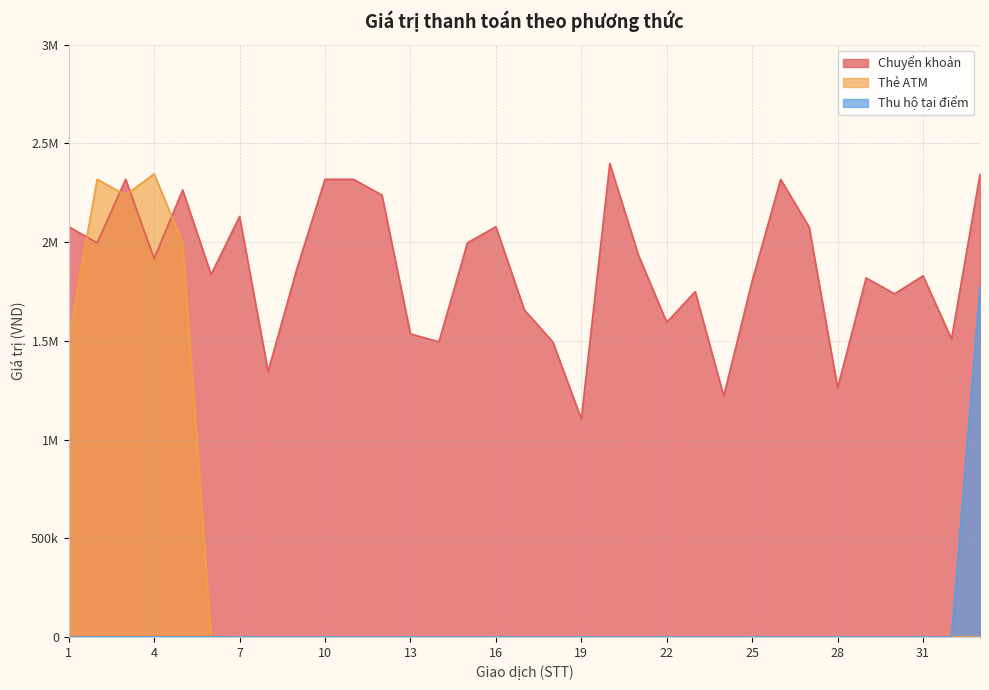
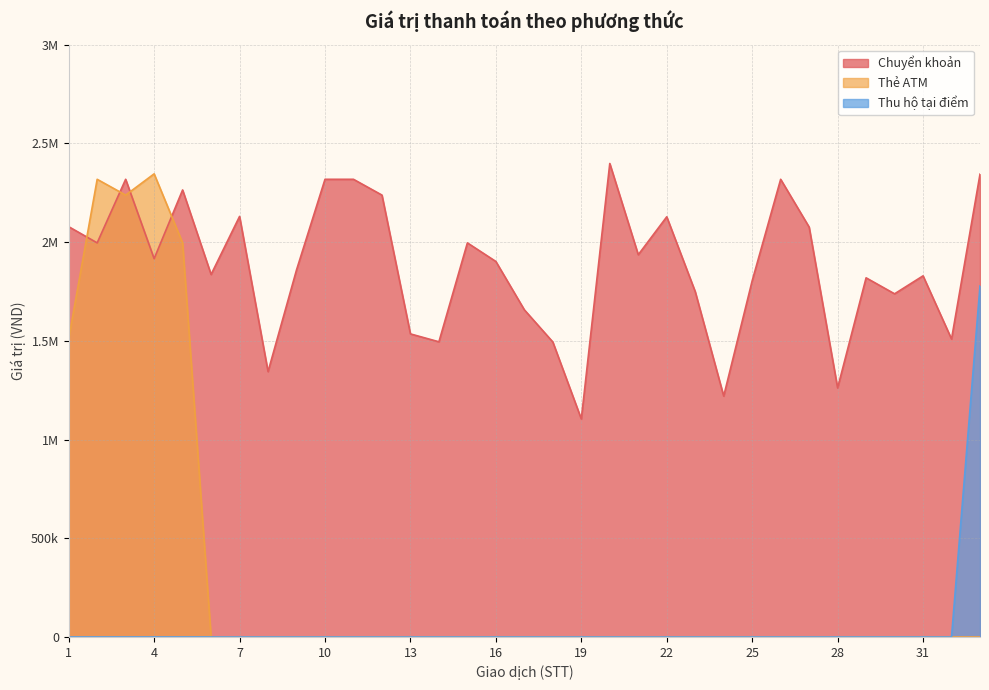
Chuyển khoản, 16: 2080000 -> 1900000
Chuyển khoản, 22: 1590000 -> 2130000
